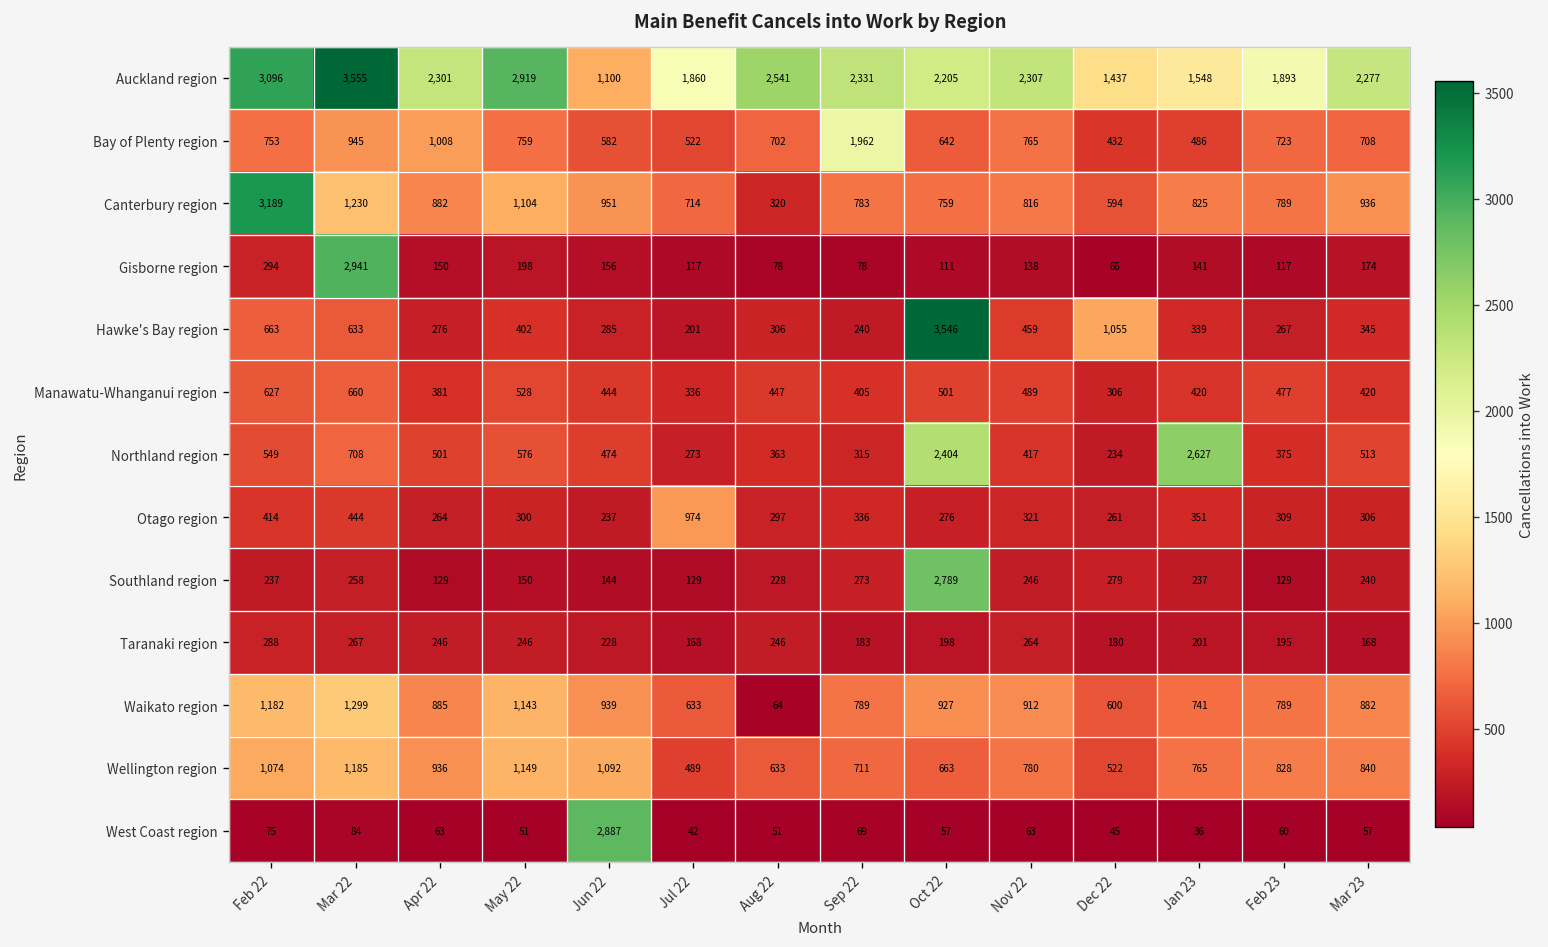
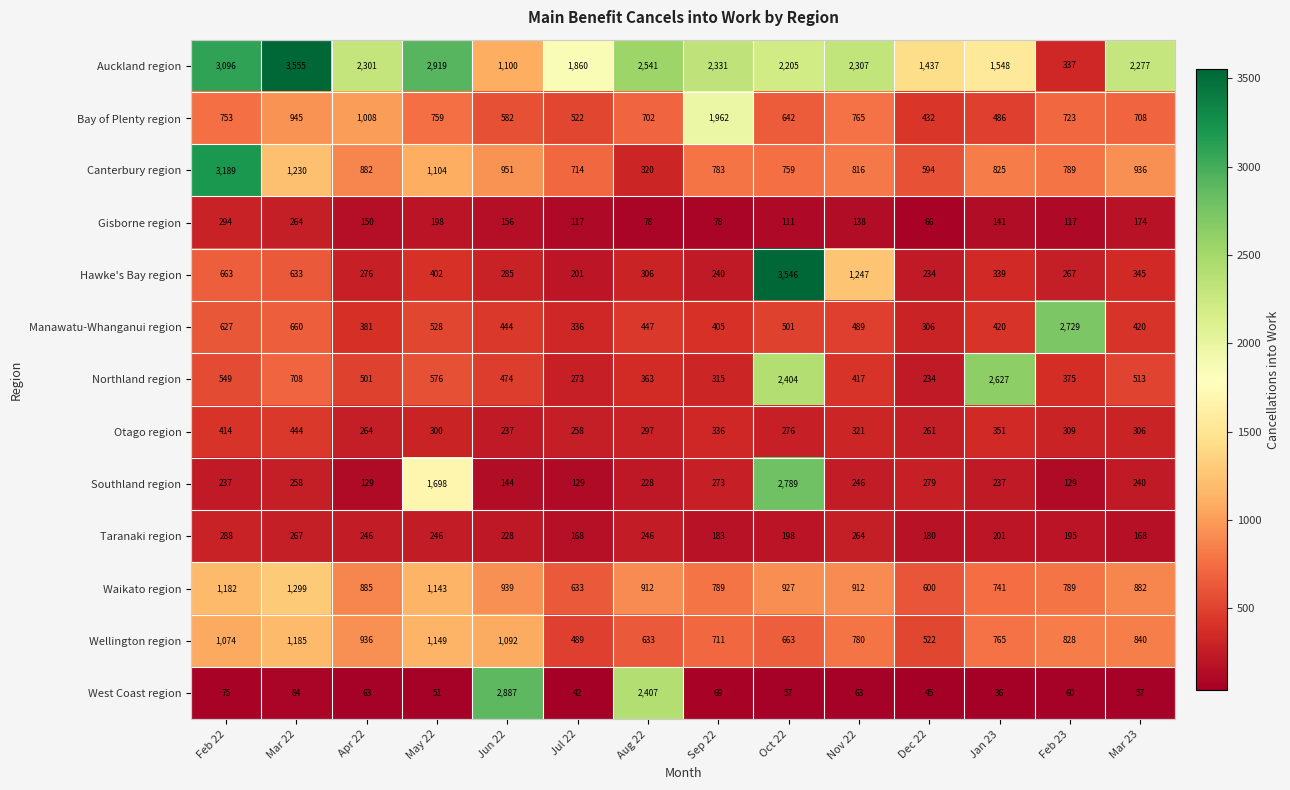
Auckland region, Feb 23: 1,893 -> 337
Gisborne region, Mar 22: 2,941 -> 264
Hawke's Bay region, Nov 22: 459 -> 1,247
Hawke's Bay region, Dec 22: 1,055 -> 234
Manawatu-Whanganui region, Feb 23: 477 -> 2,729
Otago region, Jul 22: 974 -> 258
Southland region, May 22: 150 -> 1,698
Waikato region, Aug 22: 64 -> 912
West Coast region, Aug 22: 51 -> 2,407
